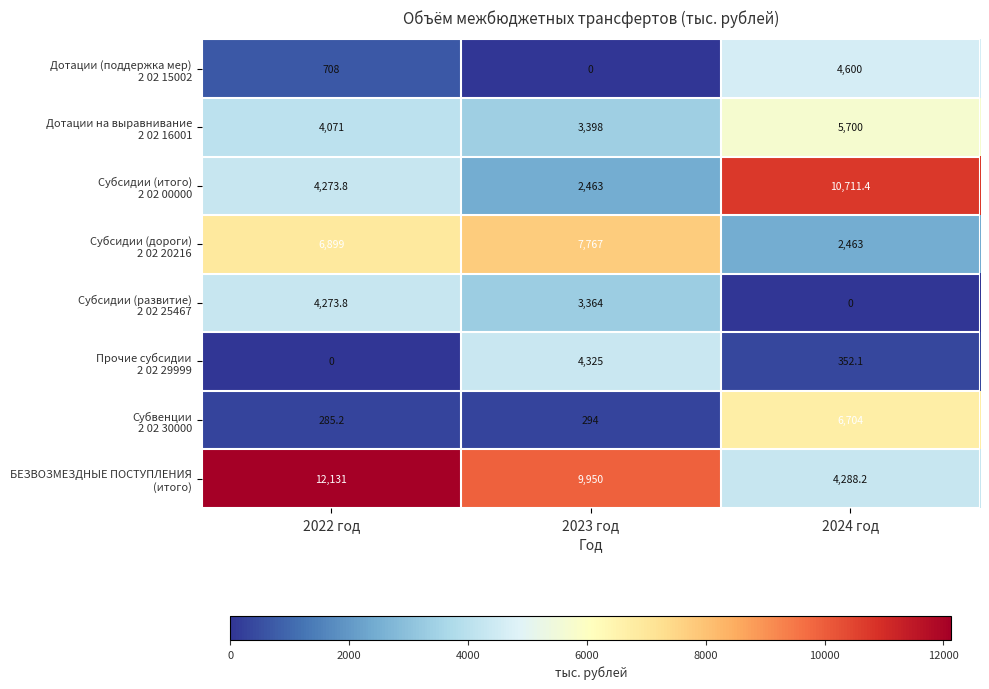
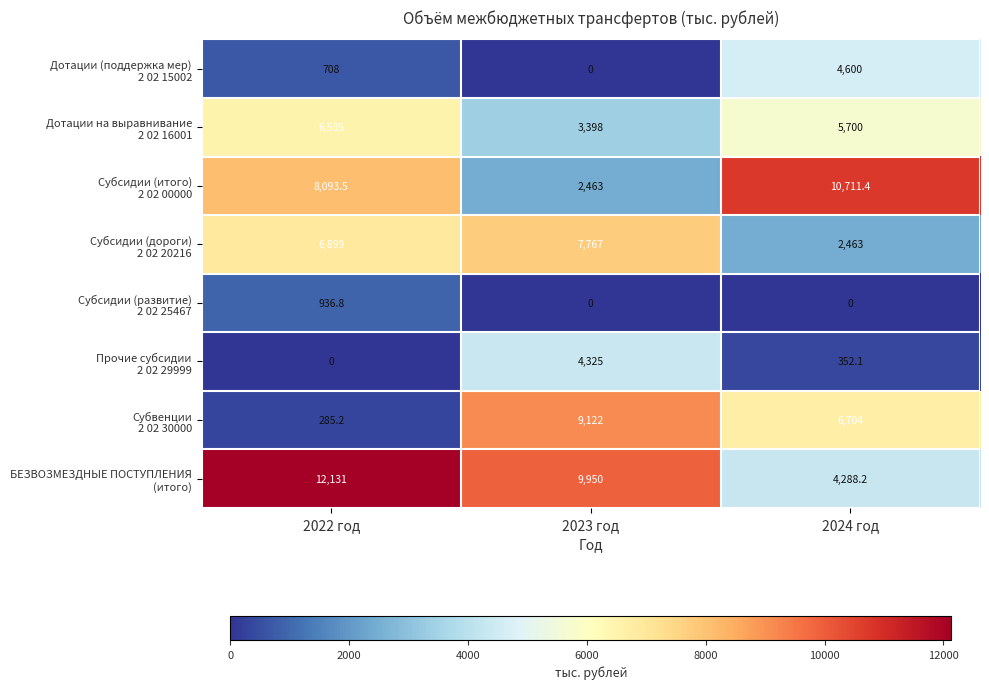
Дотации на выравнивание 2 02 16001, 2022 год: 4,071 -> 6,535
Субсидии (итого) 2 02 00000, 2022 год: 4,273.8 -> 8,093.5
Субсидии (развитие) 2 02 25467, 2022 год: 4,273.8 -> 936.8
Субсидии (развитие) 2 02 25467, 2023 год: 3,364 -> 0
Субвенции 2 02 30000, 2023 год: 294 -> 9,122
